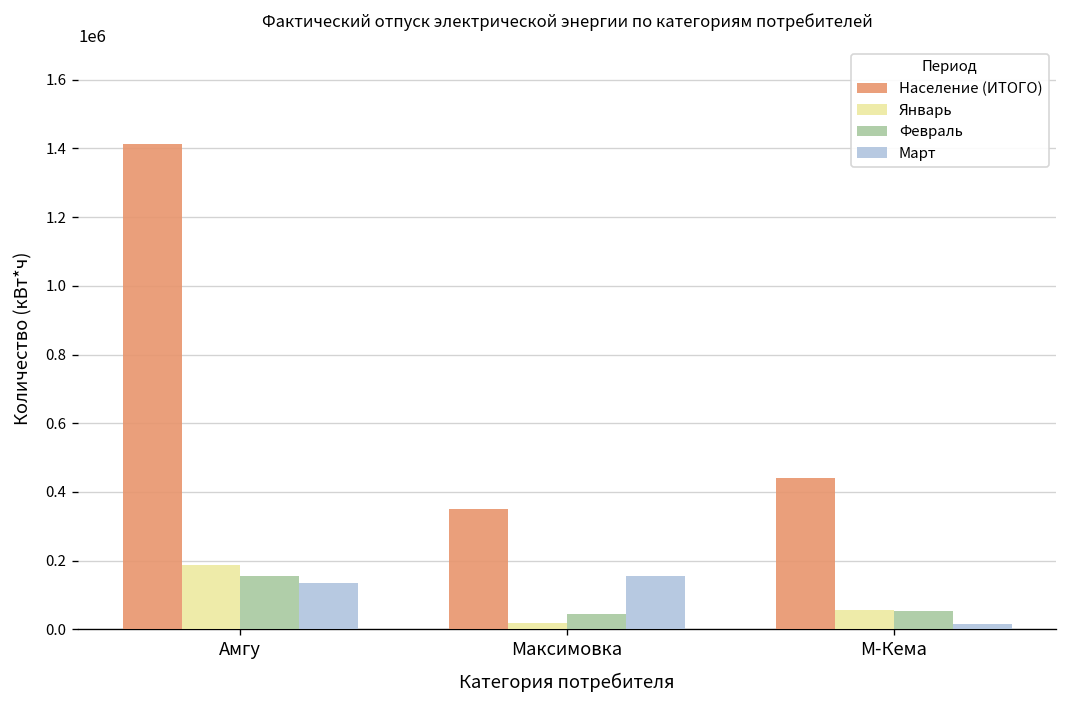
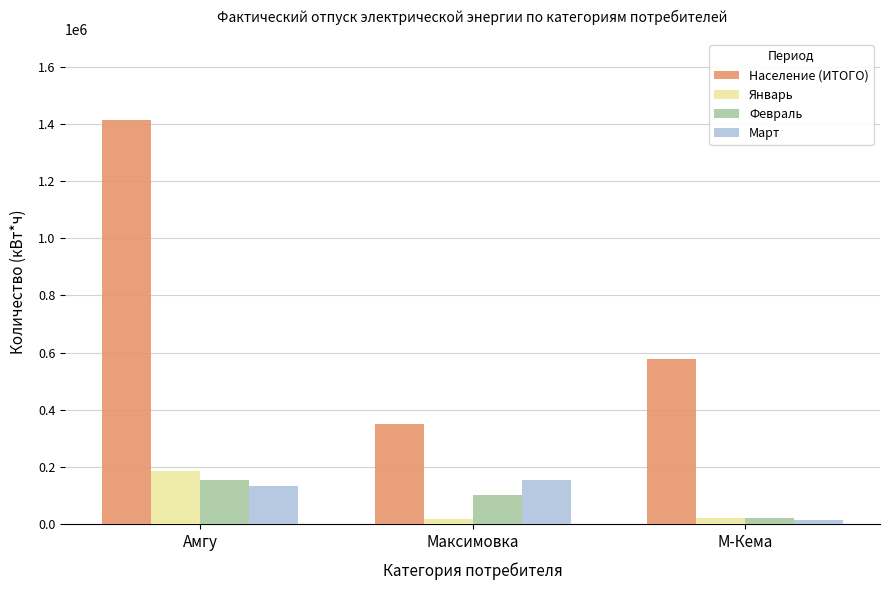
Февраль, Максимовка: 40000 -> 100000
Население (ИТОГО), М-Кема: 440000 -> 580000
Январь, М-Кема: 60000 -> 20000
Февраль, М-Кема: 50000 -> 20000
